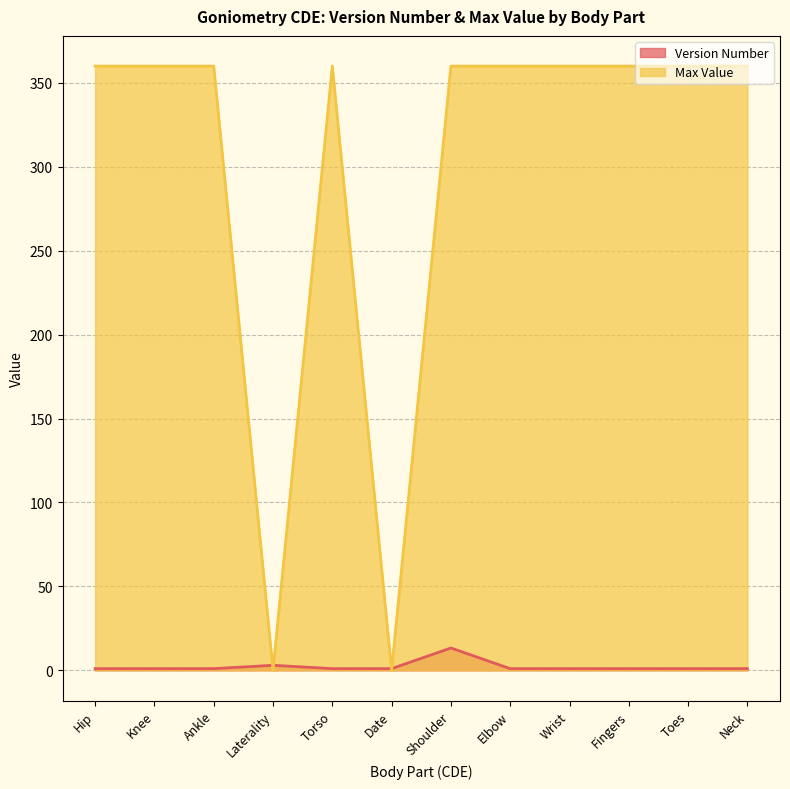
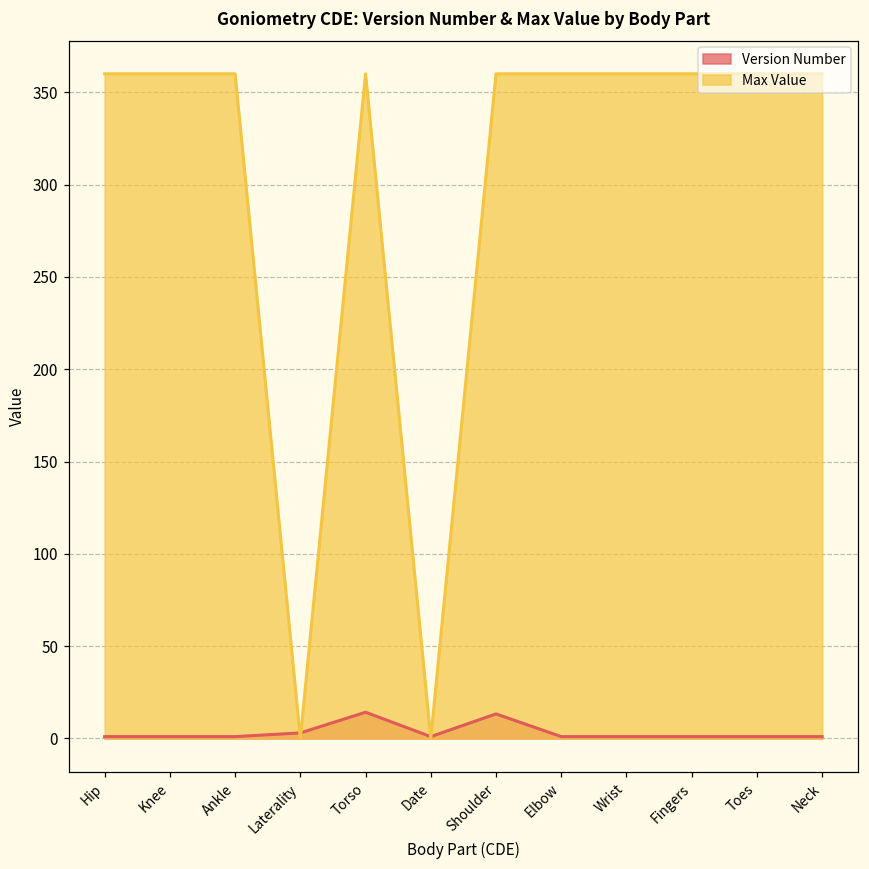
Version Number, Torso: 1 -> 14
